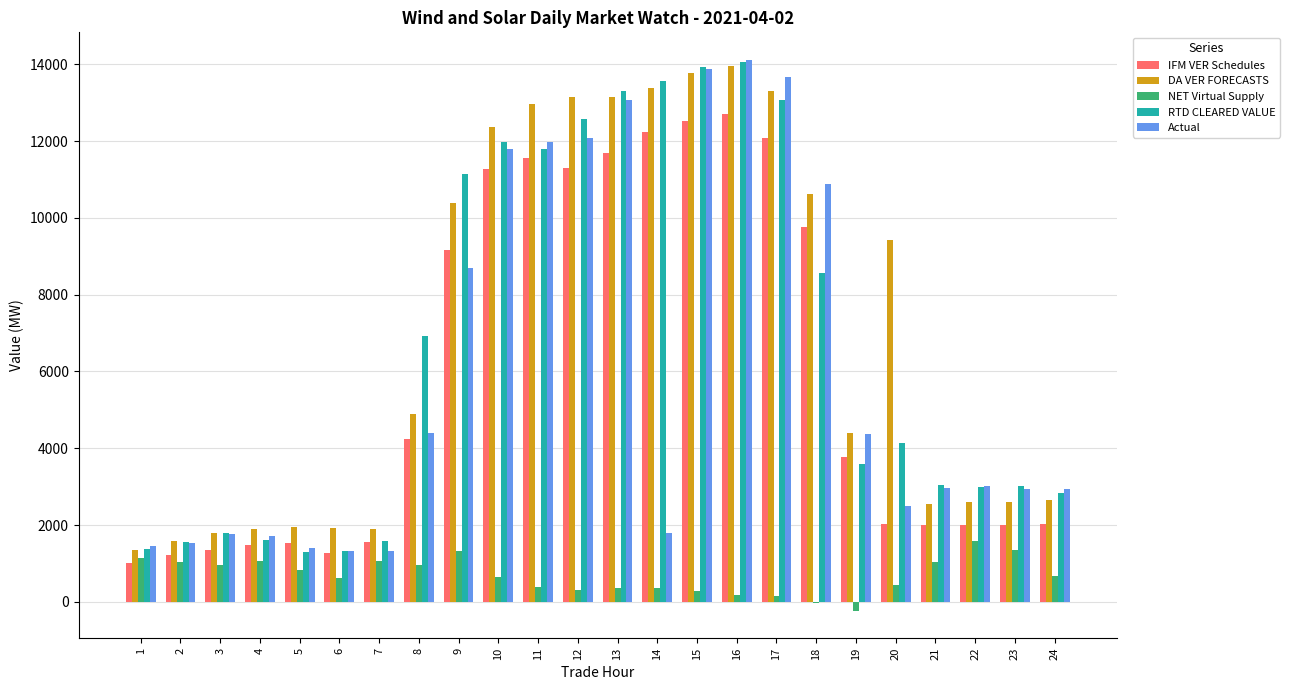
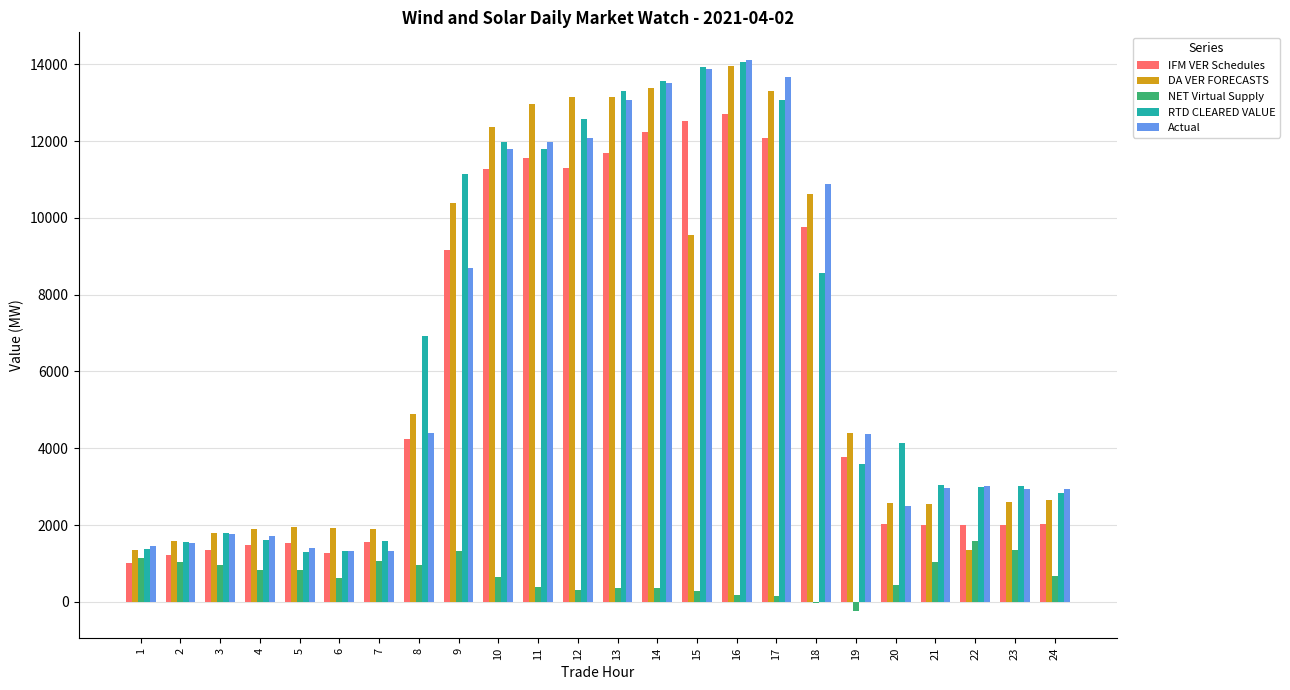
NET Virtual Supply, 4: 1100 -> 800
Actual, 14: 1800 -> 13500
DA VER FORECASTS, 15: 13800 -> 9600
DA VER FORECASTS, 20: 9400 -> 2600
DA VER FORECASTS, 22: 2600 -> 1400
